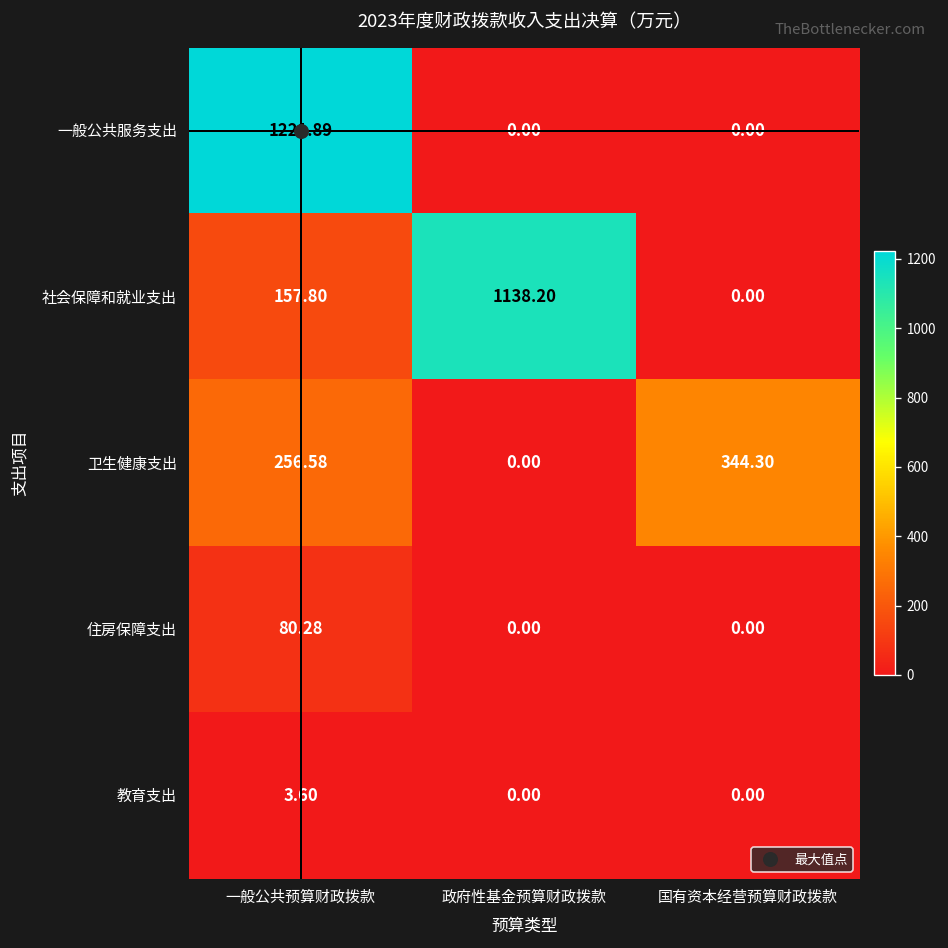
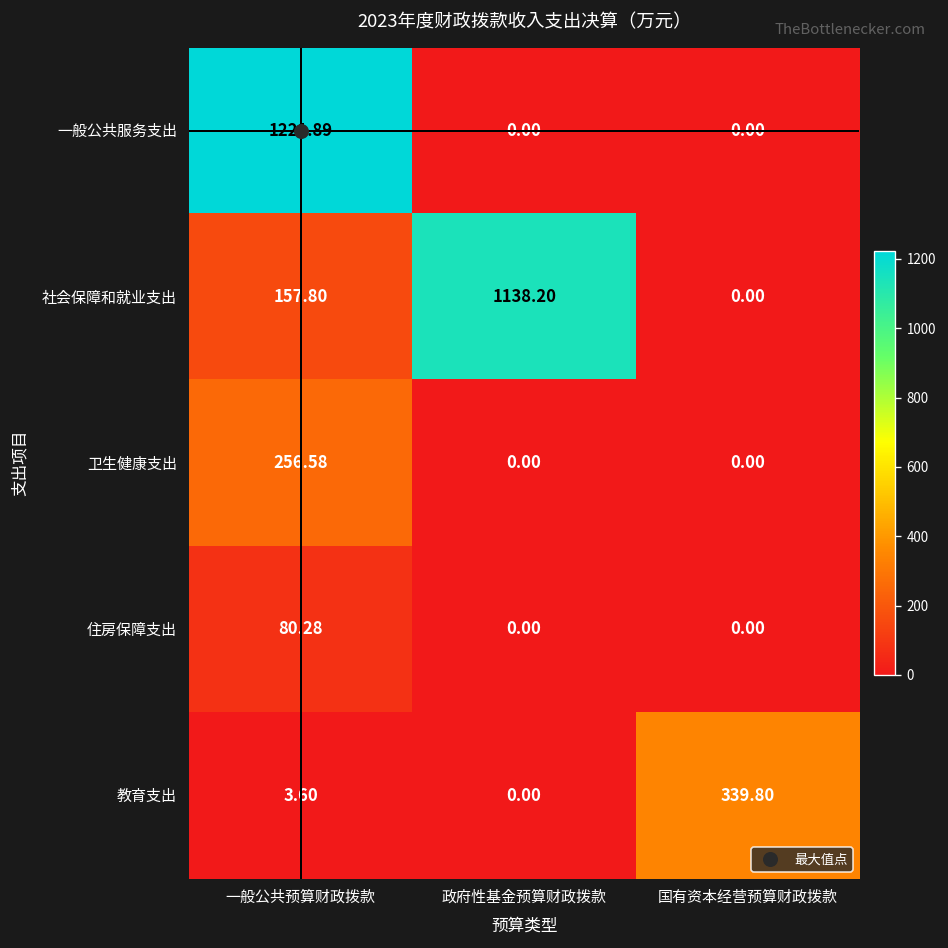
卫生健康支出, 国有资本经营预算财政拨款: 344.30 -> 0.00
教育支出, 国有资本经营预算财政拨款: 0.00 -> 339.80
